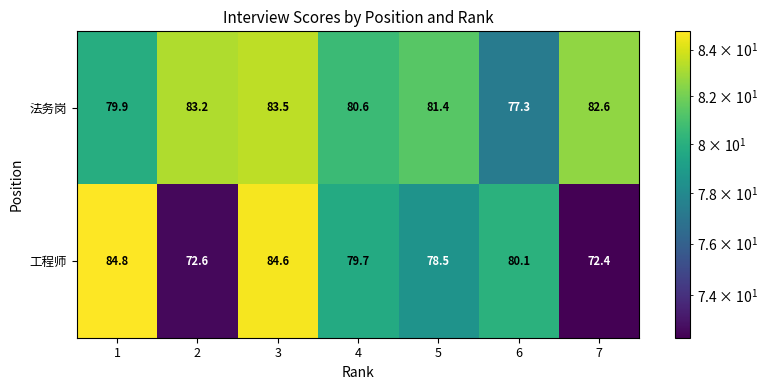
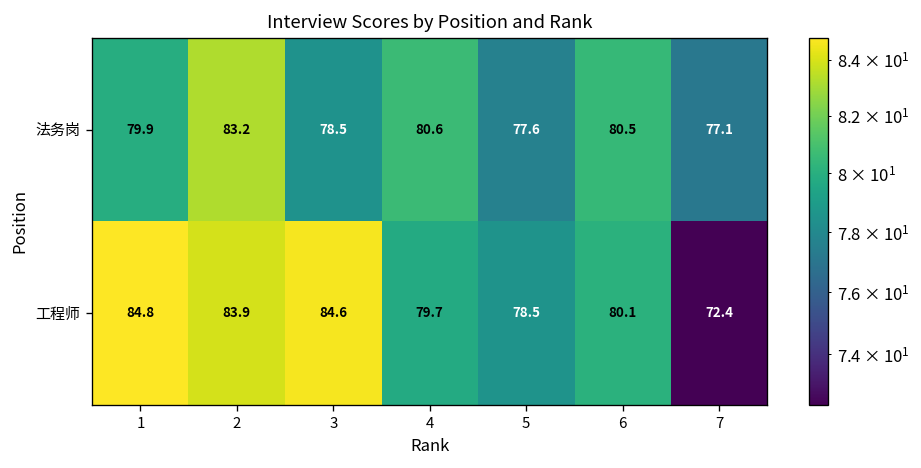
法务岗, 3: 83.5 -> 78.5
法务岗, 5: 81.4 -> 77.6
法务岗, 6: 77.3 -> 80.5
法务岗, 7: 82.6 -> 77.1
工程师, 2: 72.6 -> 83.9
